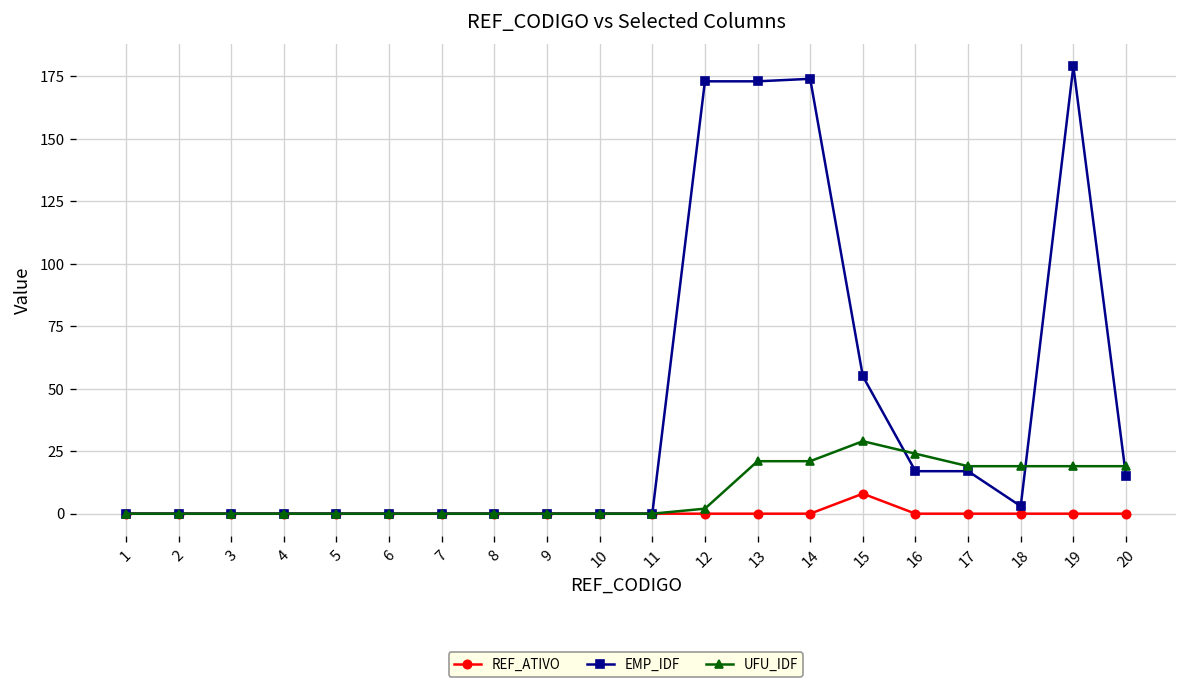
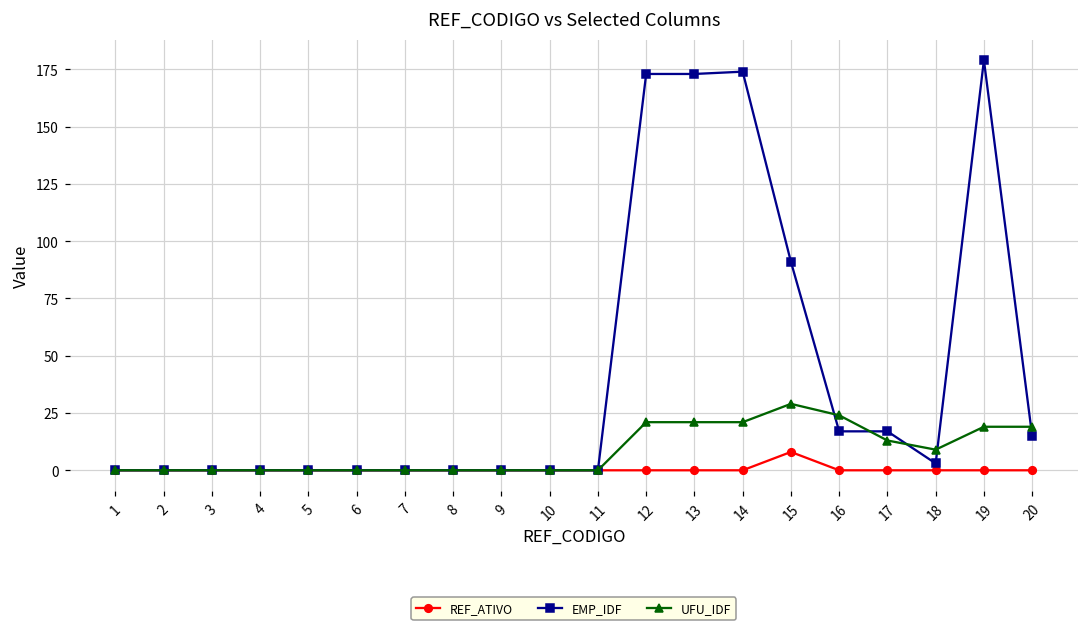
UFU_IDF, 12: 2 -> 21
EMP_IDF, 15: 55 -> 91
UFU_IDF, 17: 19 -> 13
UFU_IDF, 18: 19 -> 9
